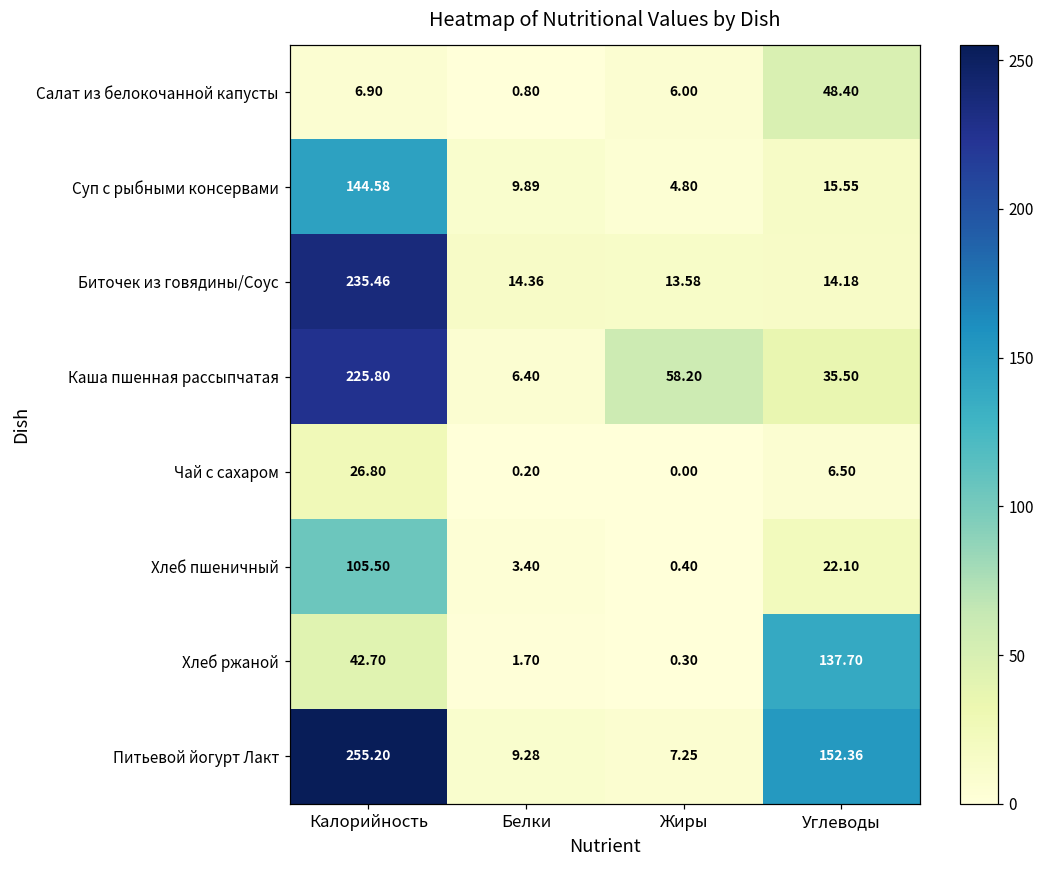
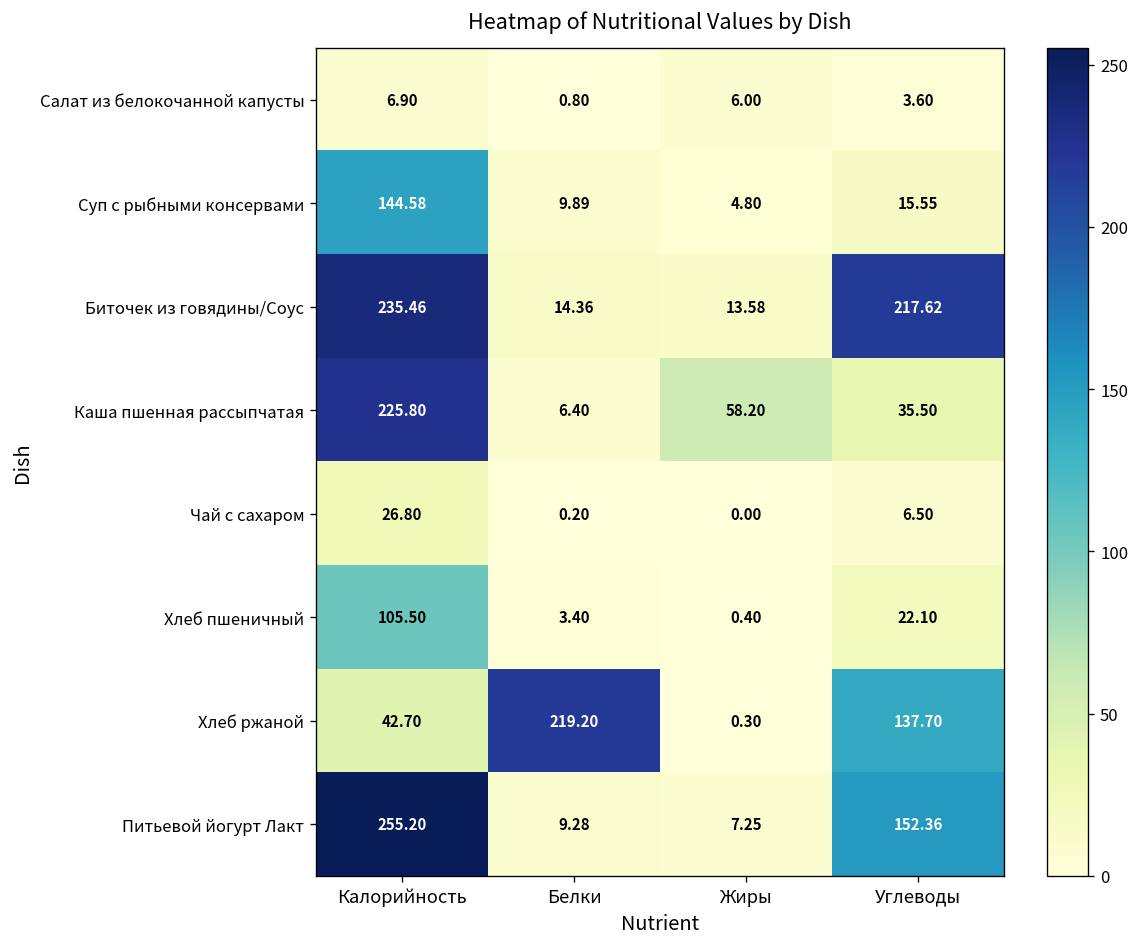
Салат из белокочанной капусты, Углеводы: 48.40 -> 3.60
Биточек из говядины/Соус, Углеводы: 14.18 -> 217.62
Хлеб ржаной, Белки: 1.70 -> 219.20
